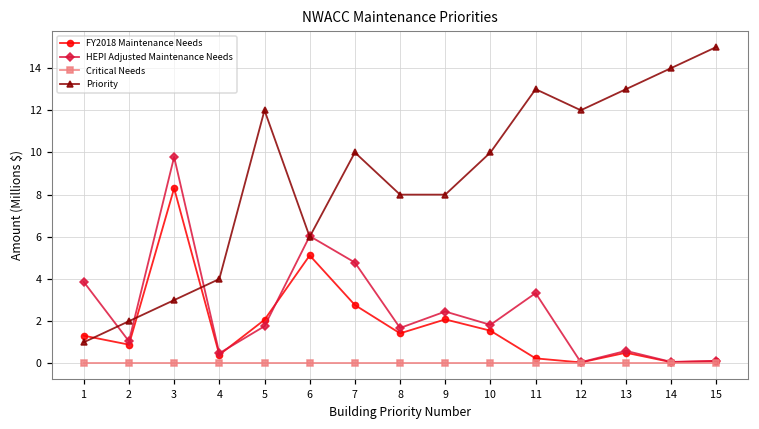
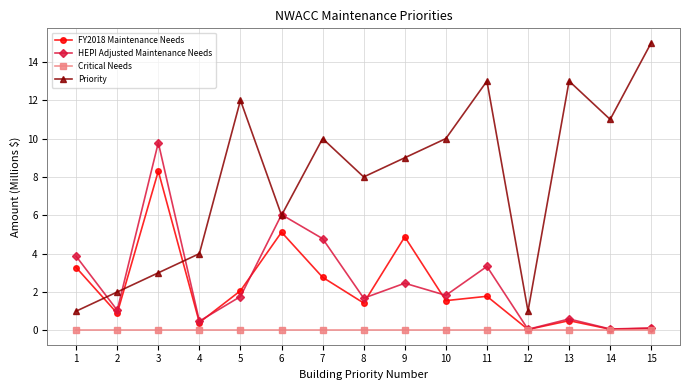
FY2018 Maintenance Needs, 1: 1.3 -> 3.3
FY2018 Maintenance Needs, 9: 2.1 -> 4.9
Priority, 9: 8 -> 9
FY2018 Maintenance Needs, 11: 0.2 -> 1.8
Priority, 12: 12 -> 1
Priority, 14: 14 -> 11
